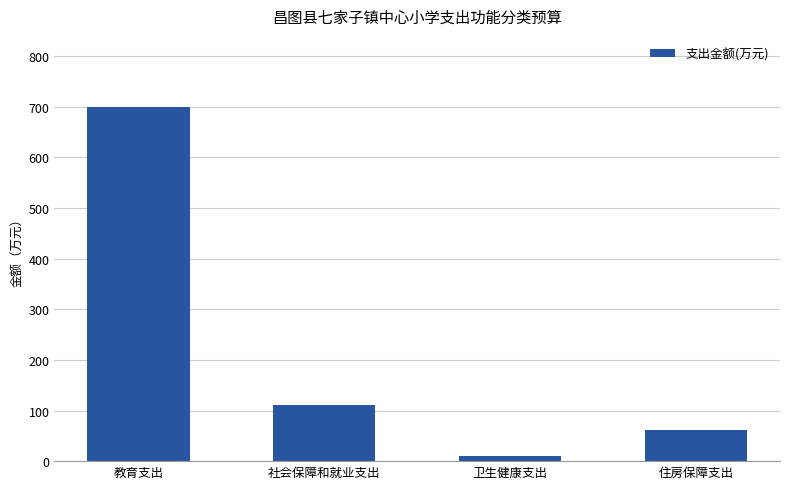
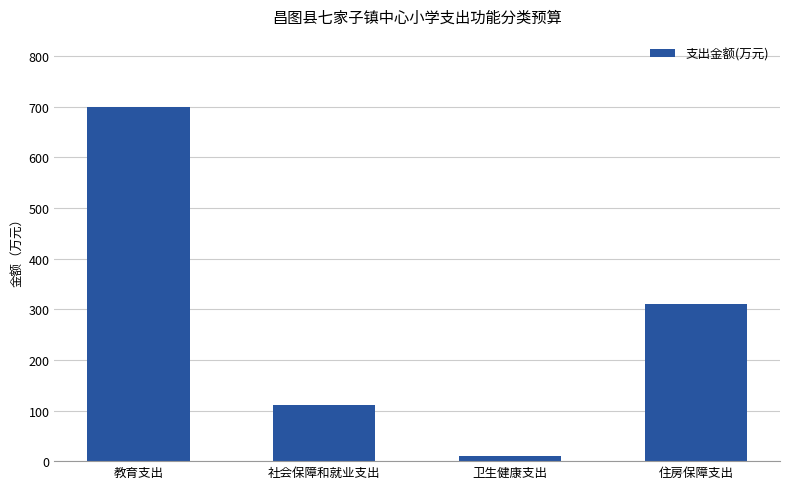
住房保障支出: 60 -> 310
